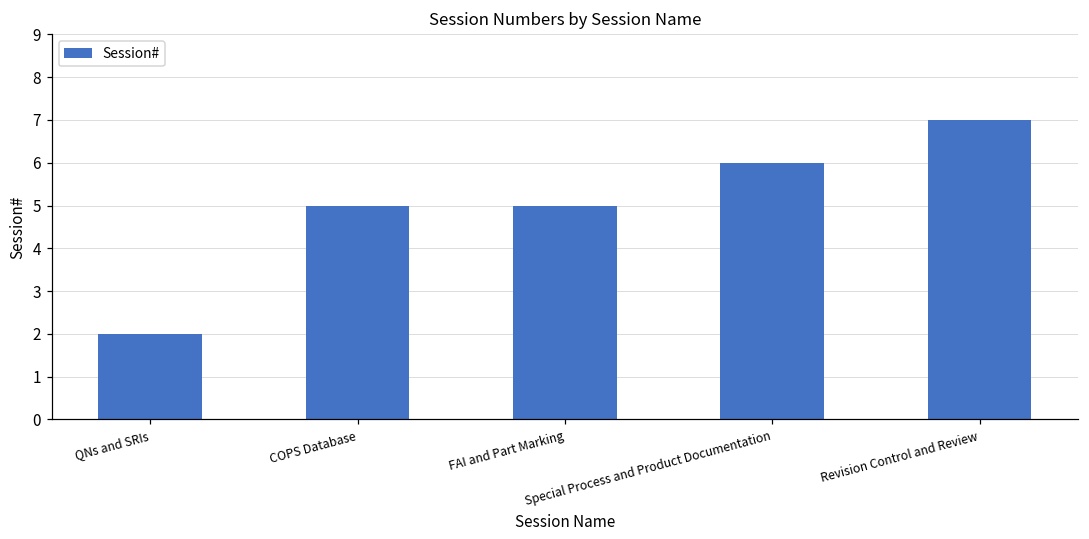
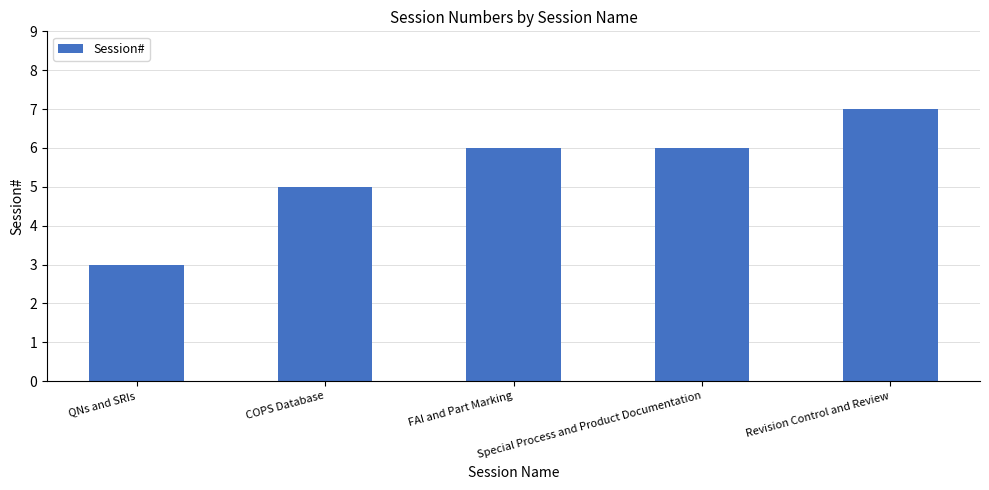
QNs and SRIs: 2 -> 3
FAI and Part Marking: 5 -> 6
